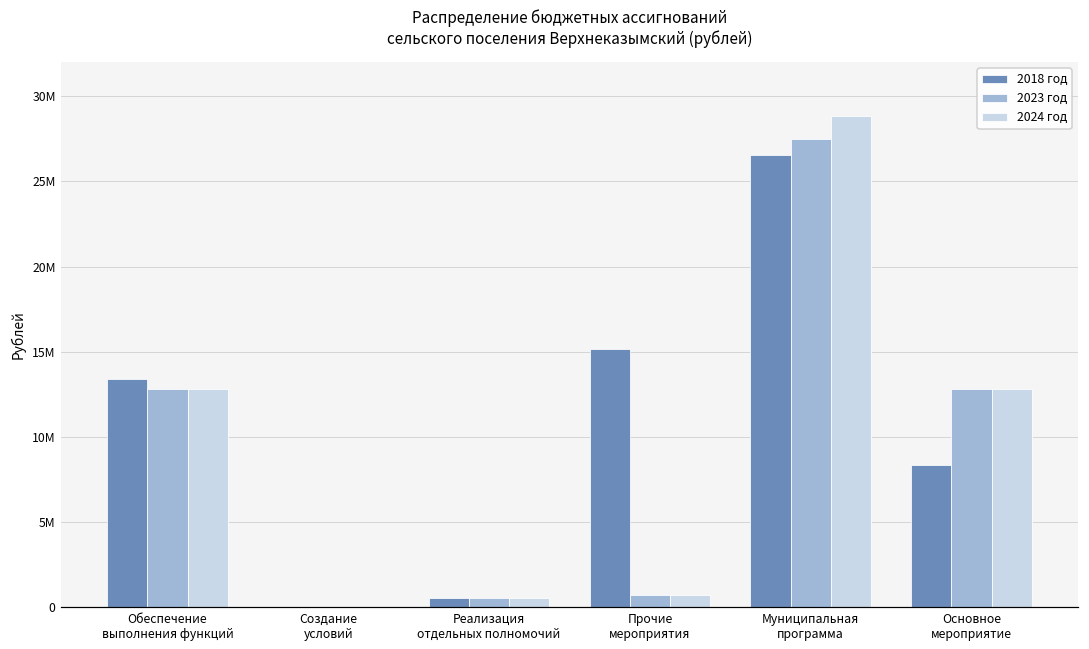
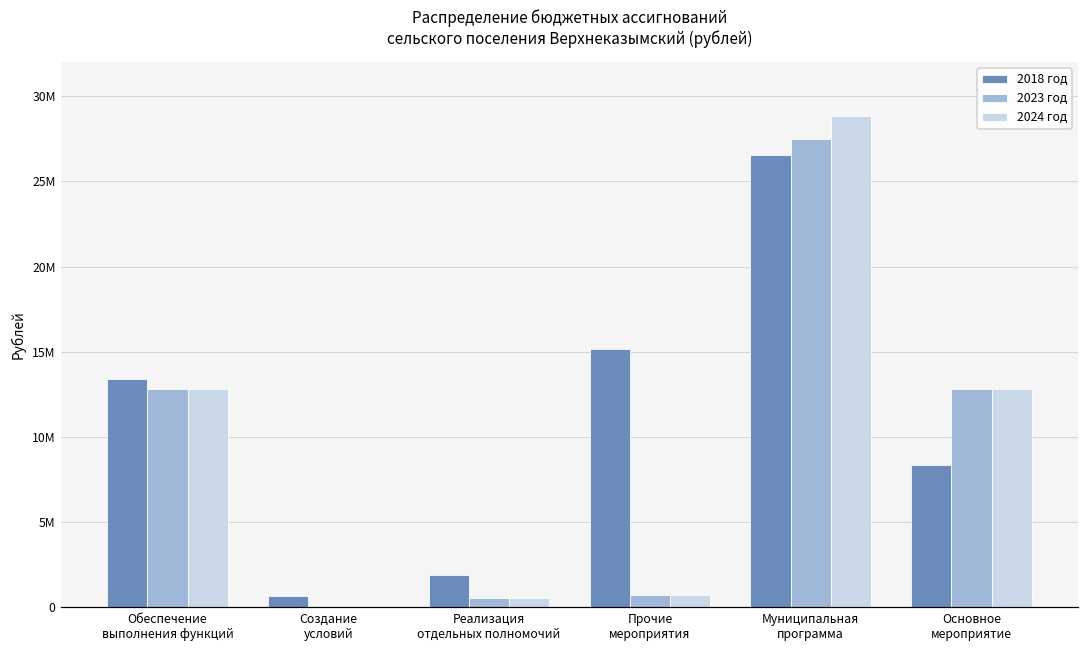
2018 год, Создание условий: 0 -> 700000
2018 год, Реализация отдельных полномочий: 500000 -> 1900000
